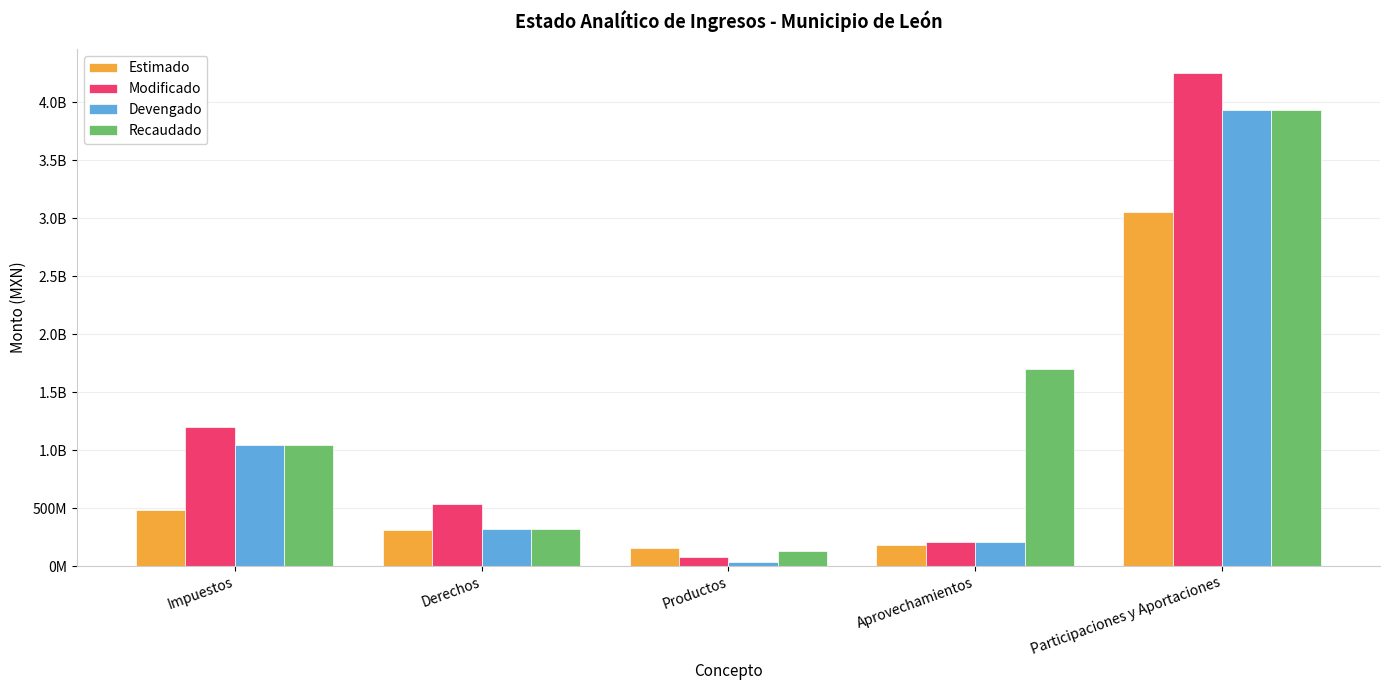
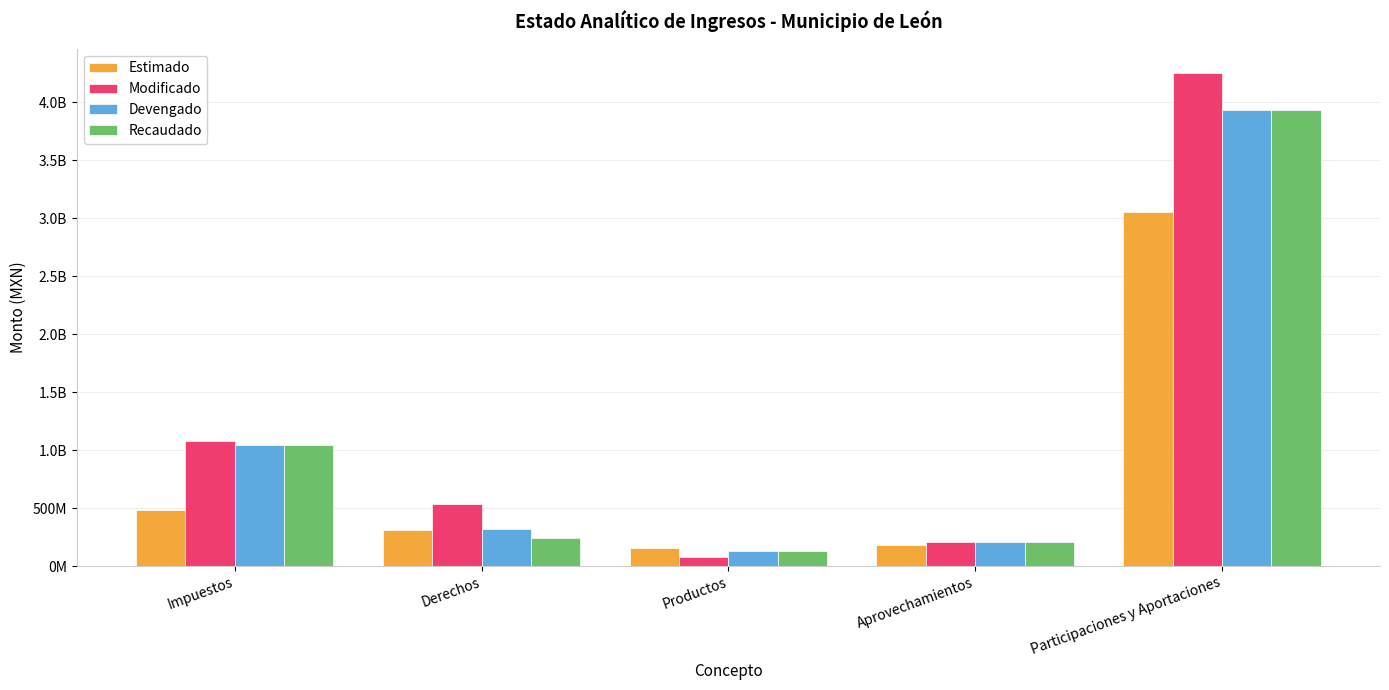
Modificado, Impuestos: 1200000000 -> 1080000000
Recaudado, Derechos: 320000000 -> 250000000
Devengado, Productos: 40000000 -> 130000000
Recaudado, Aprovechamientos: 1700000000 -> 200000000
